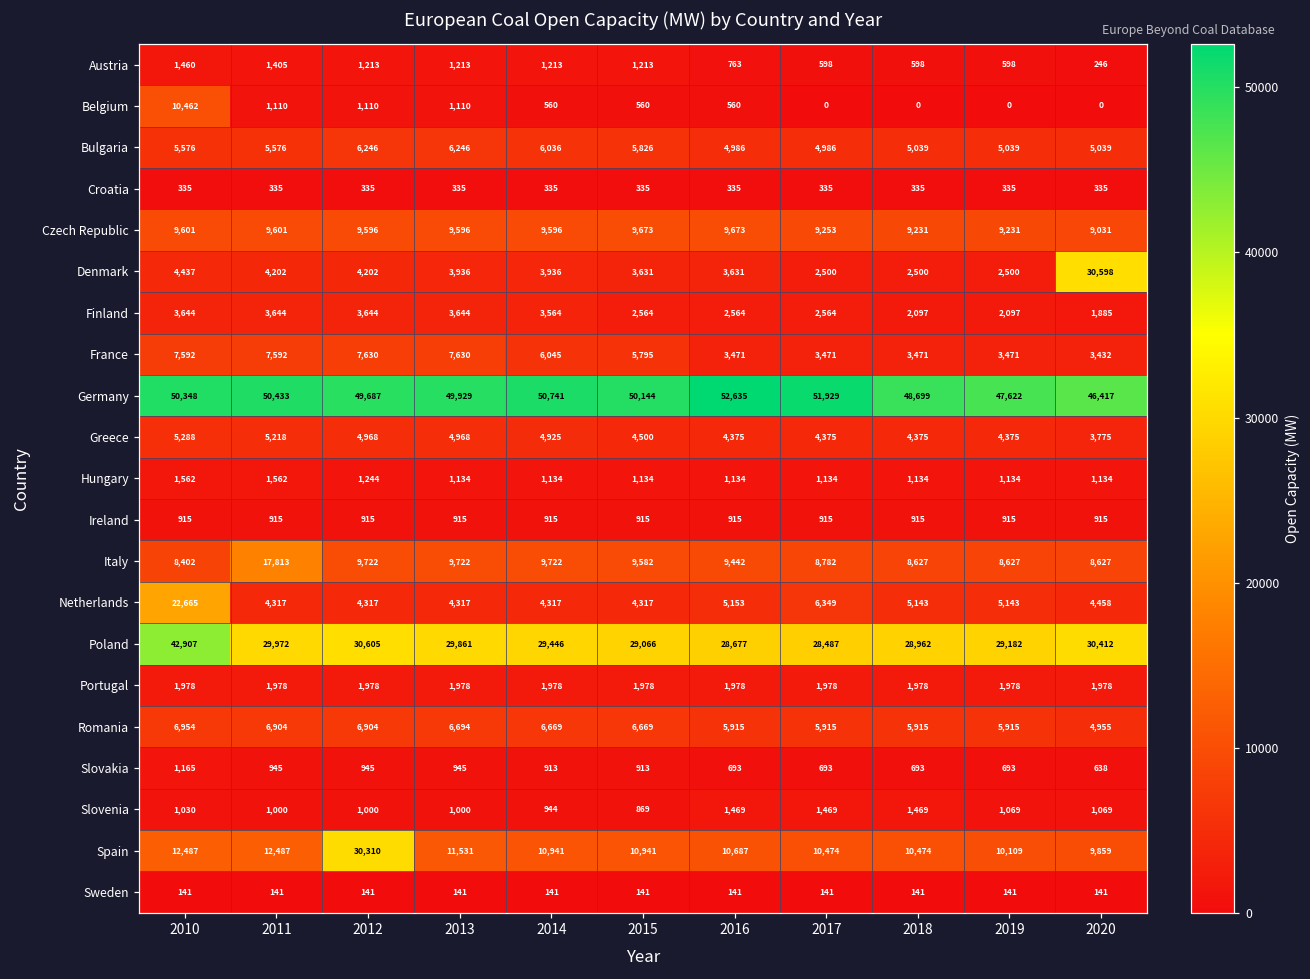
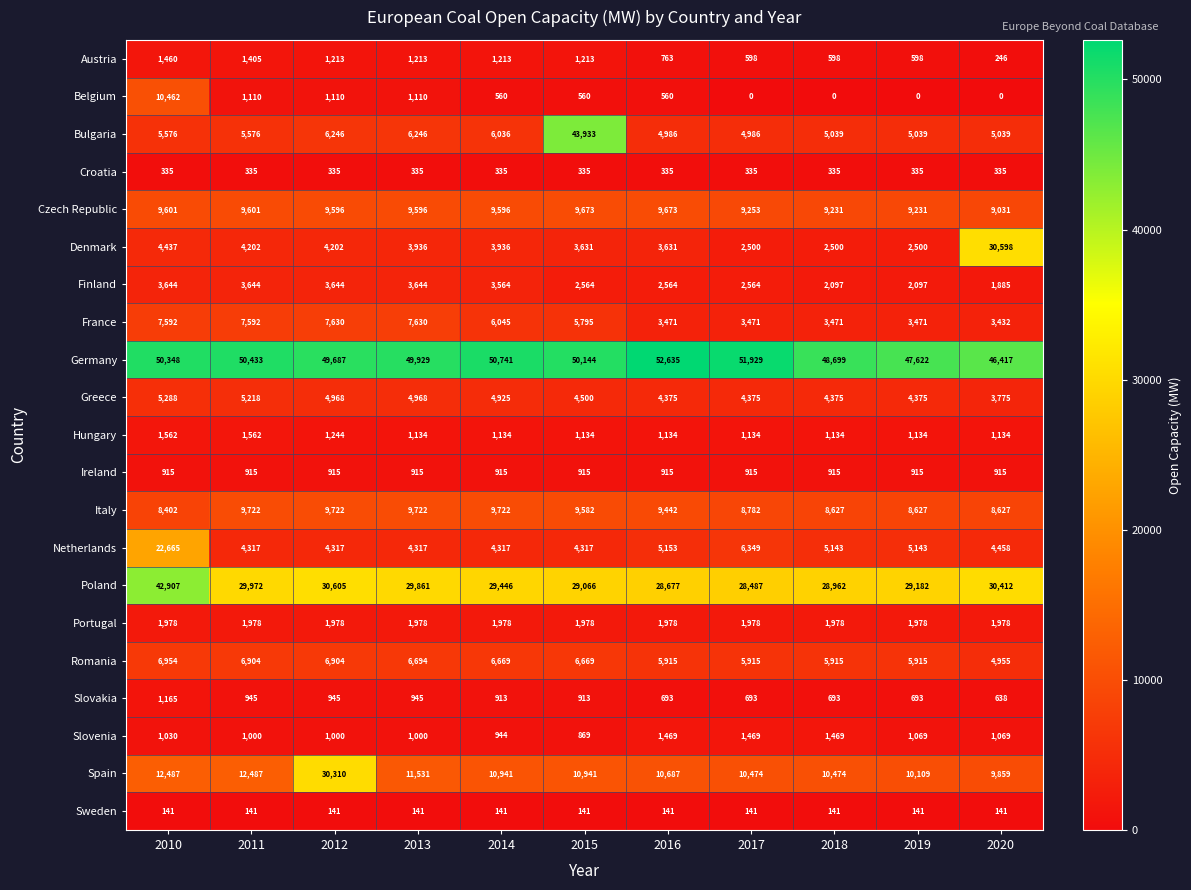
Bulgaria, 2015: 5,826 -> 43,933
Italy, 2011: 17,813 -> 9,722
